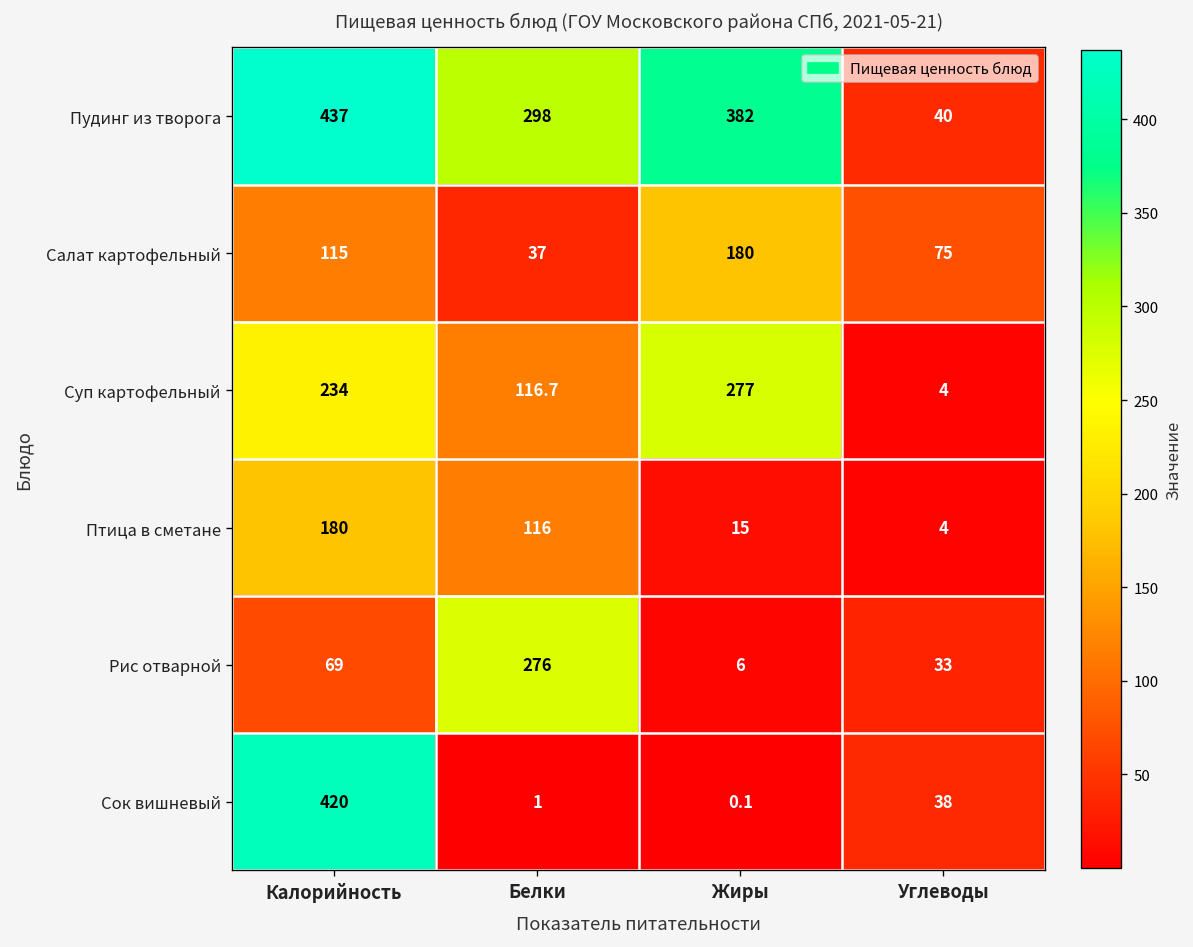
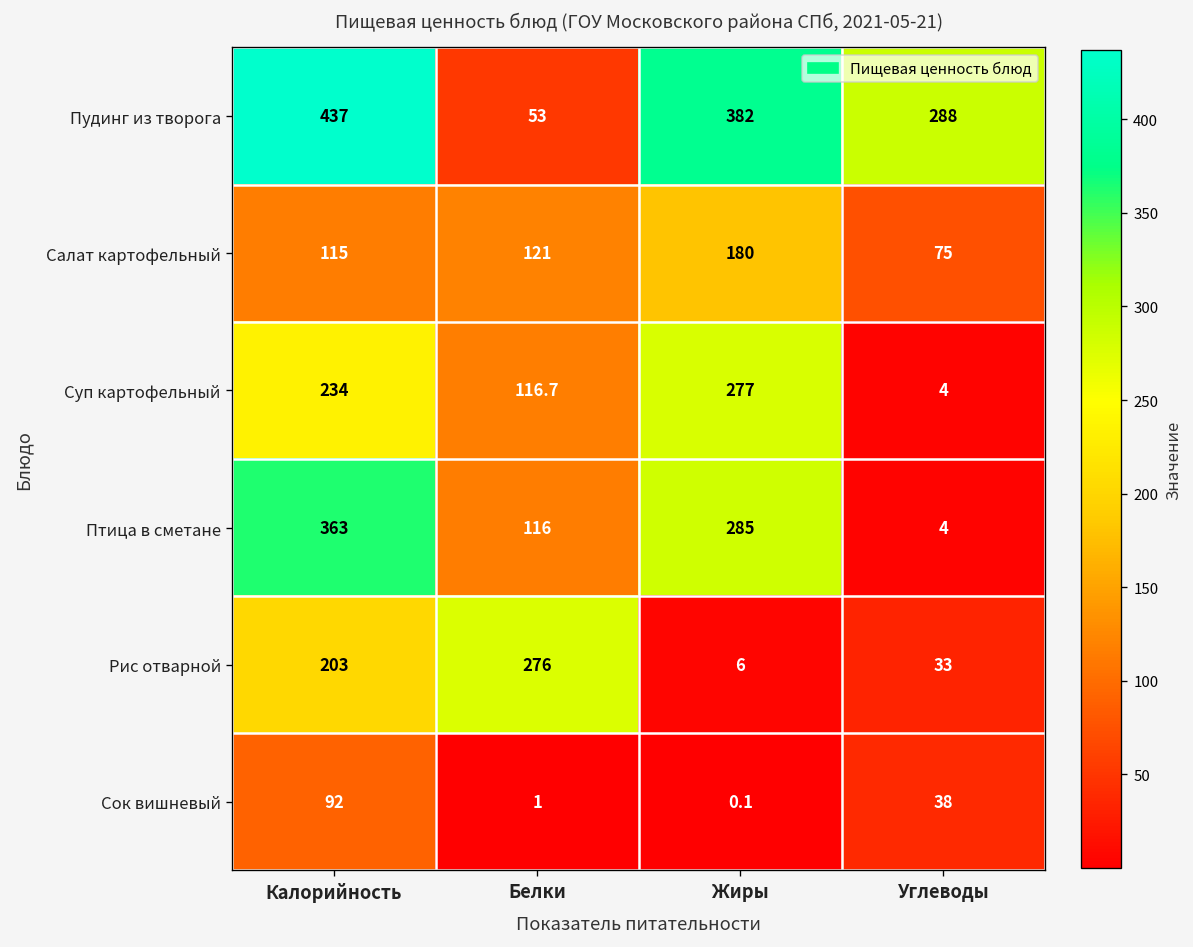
Пудинг из творога, Белки: 298 -> 53
Пудинг из творога, Углеводы: 40 -> 288
Салат картофельный, Белки: 37 -> 121
Птица в сметане, Калорийность: 180 -> 363
Птица в сметане, Жиры: 15 -> 285
Рис отварной, Калорийность: 69 -> 203
Сок вишневый, Калорийность: 420 -> 92
